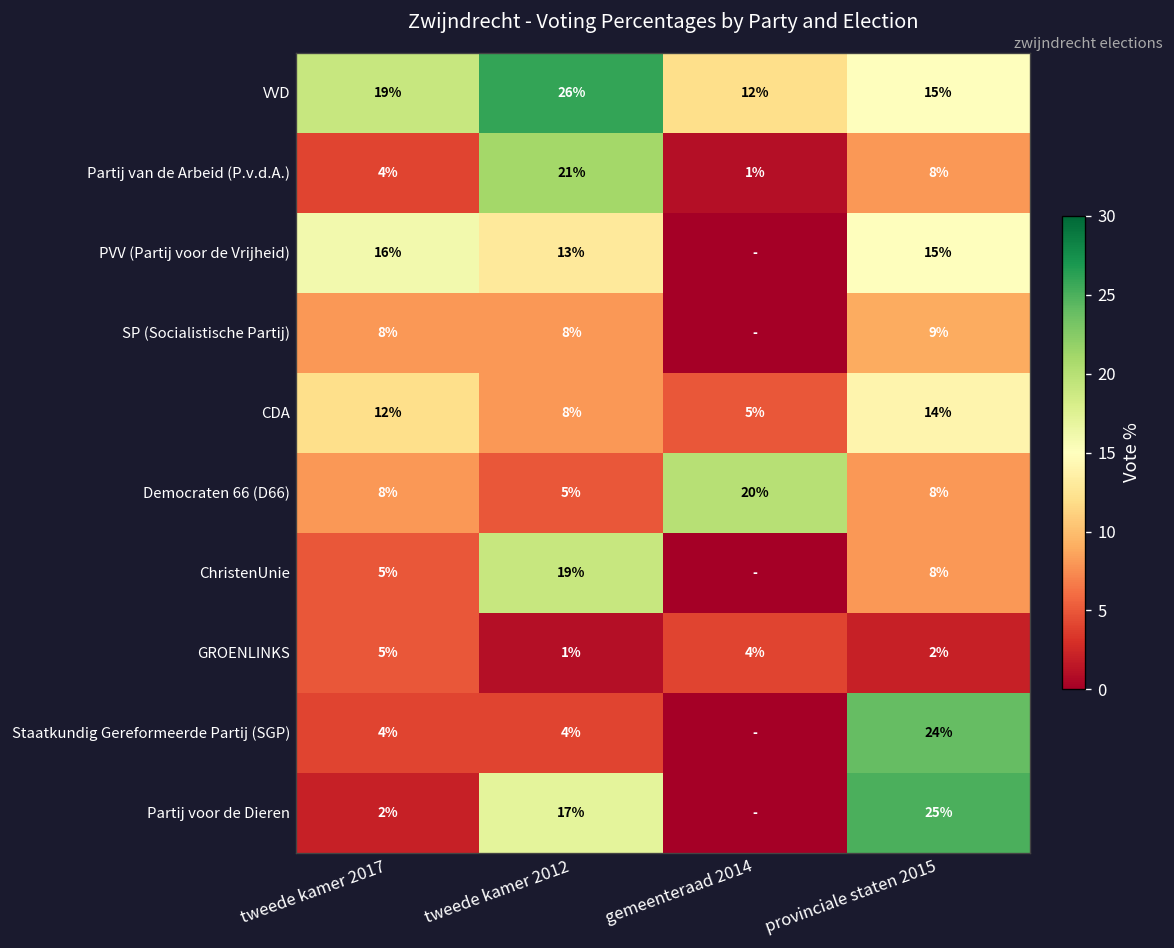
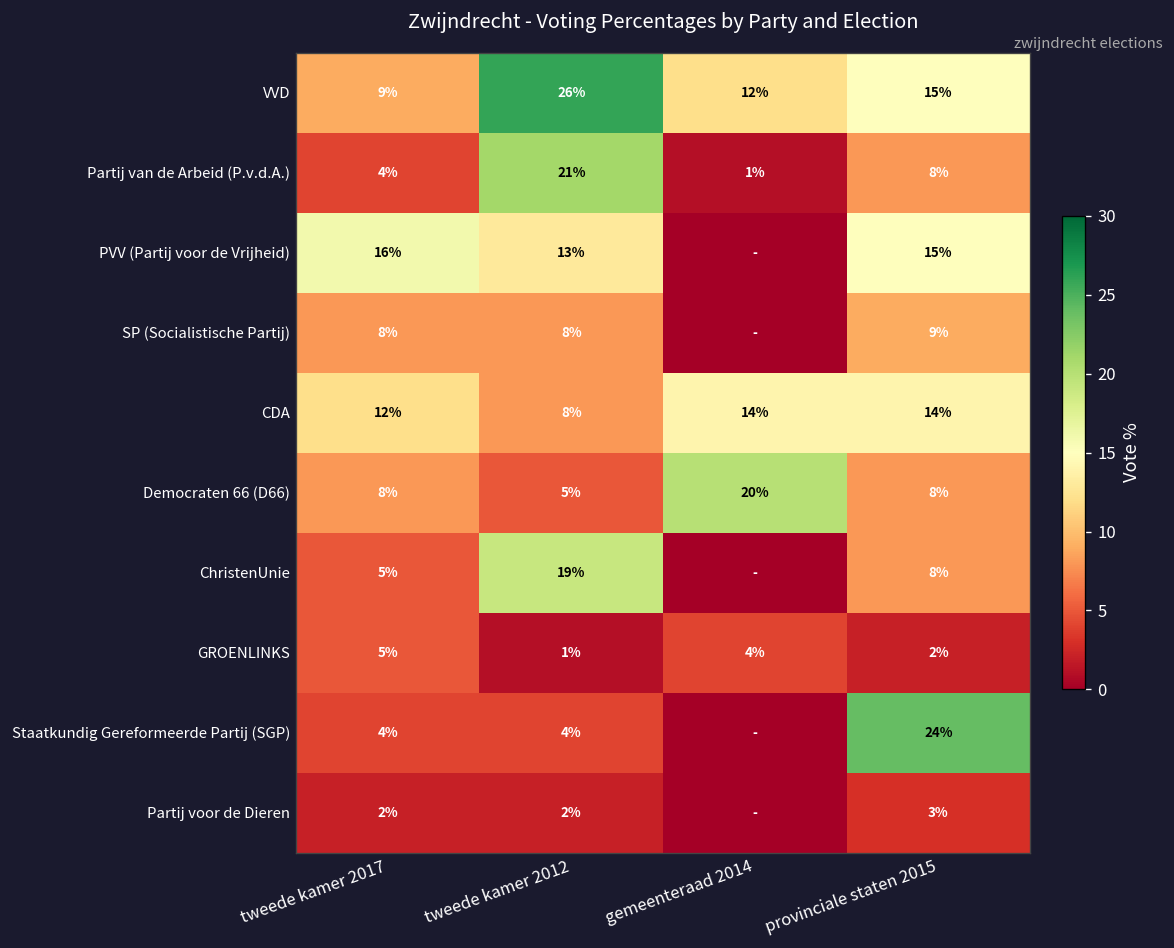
VVD, tweede kamer 2017: 19% -> 9%
CDA, gemeenteraad 2014: 5% -> 14%
Partij voor de Dieren, tweede kamer 2012: 17% -> 2%
Partij voor de Dieren, provinciale staten 2015: 25% -> 3%
